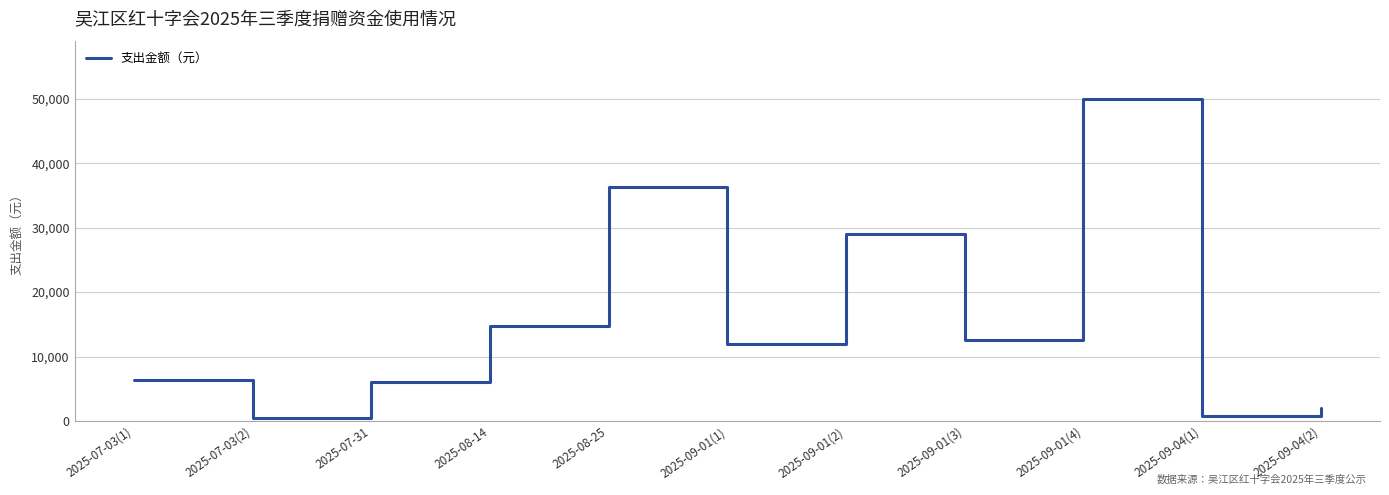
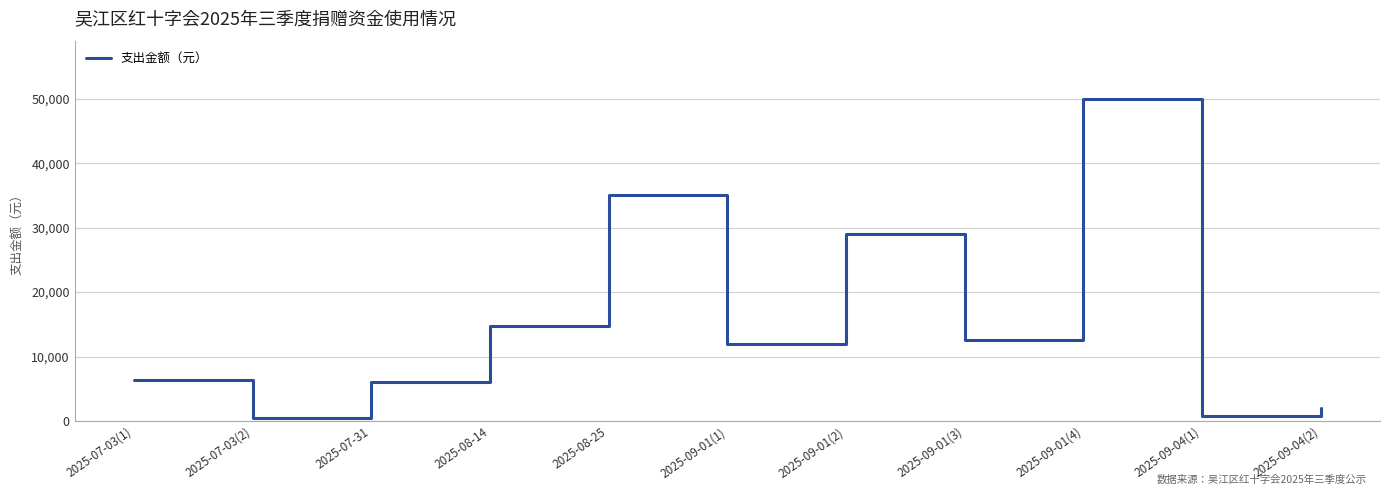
2025-08-25: 36,000 -> 35,000
